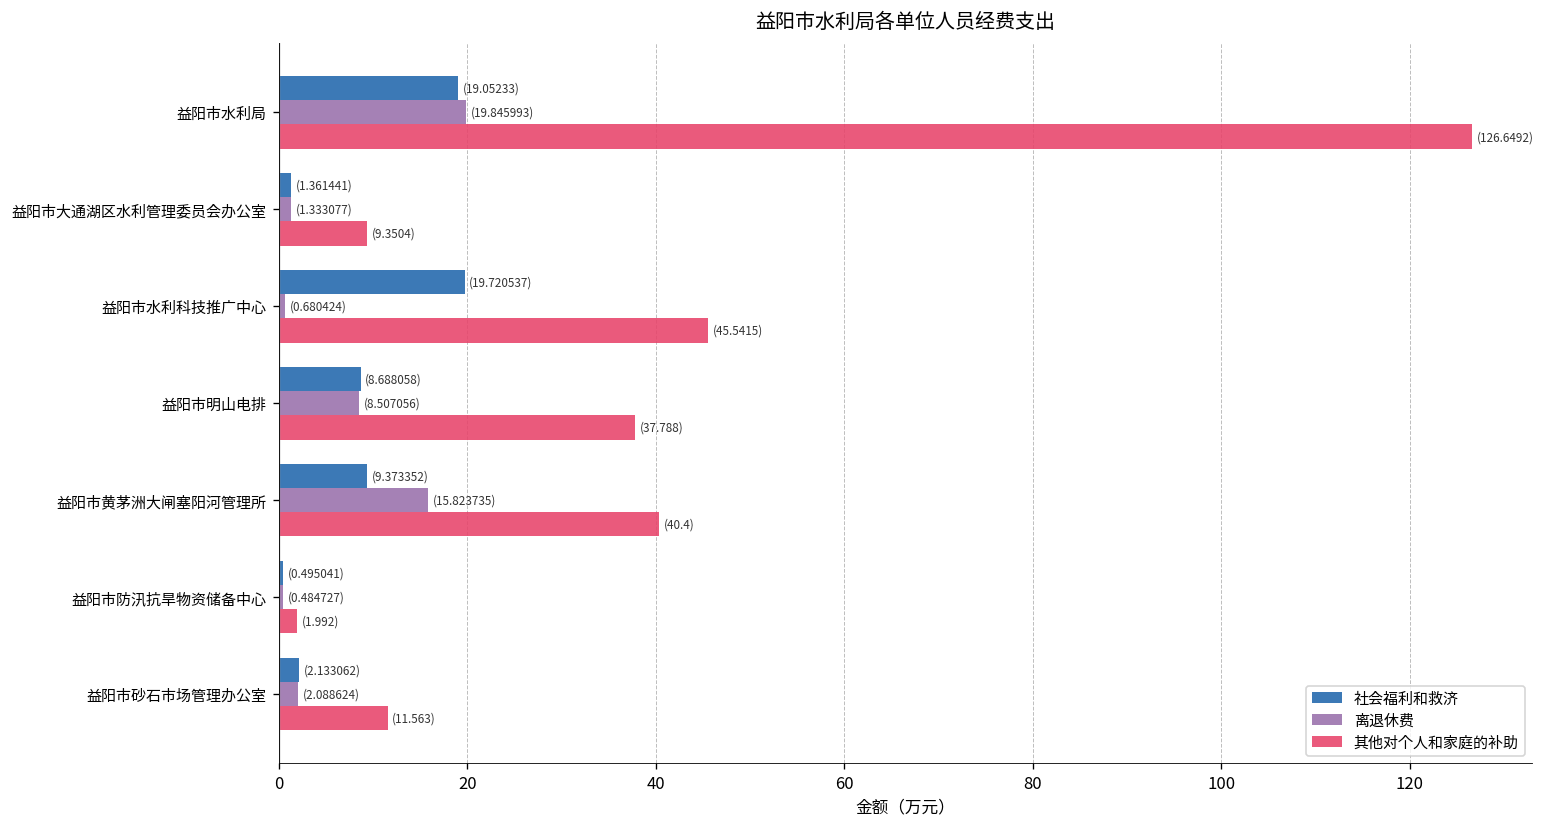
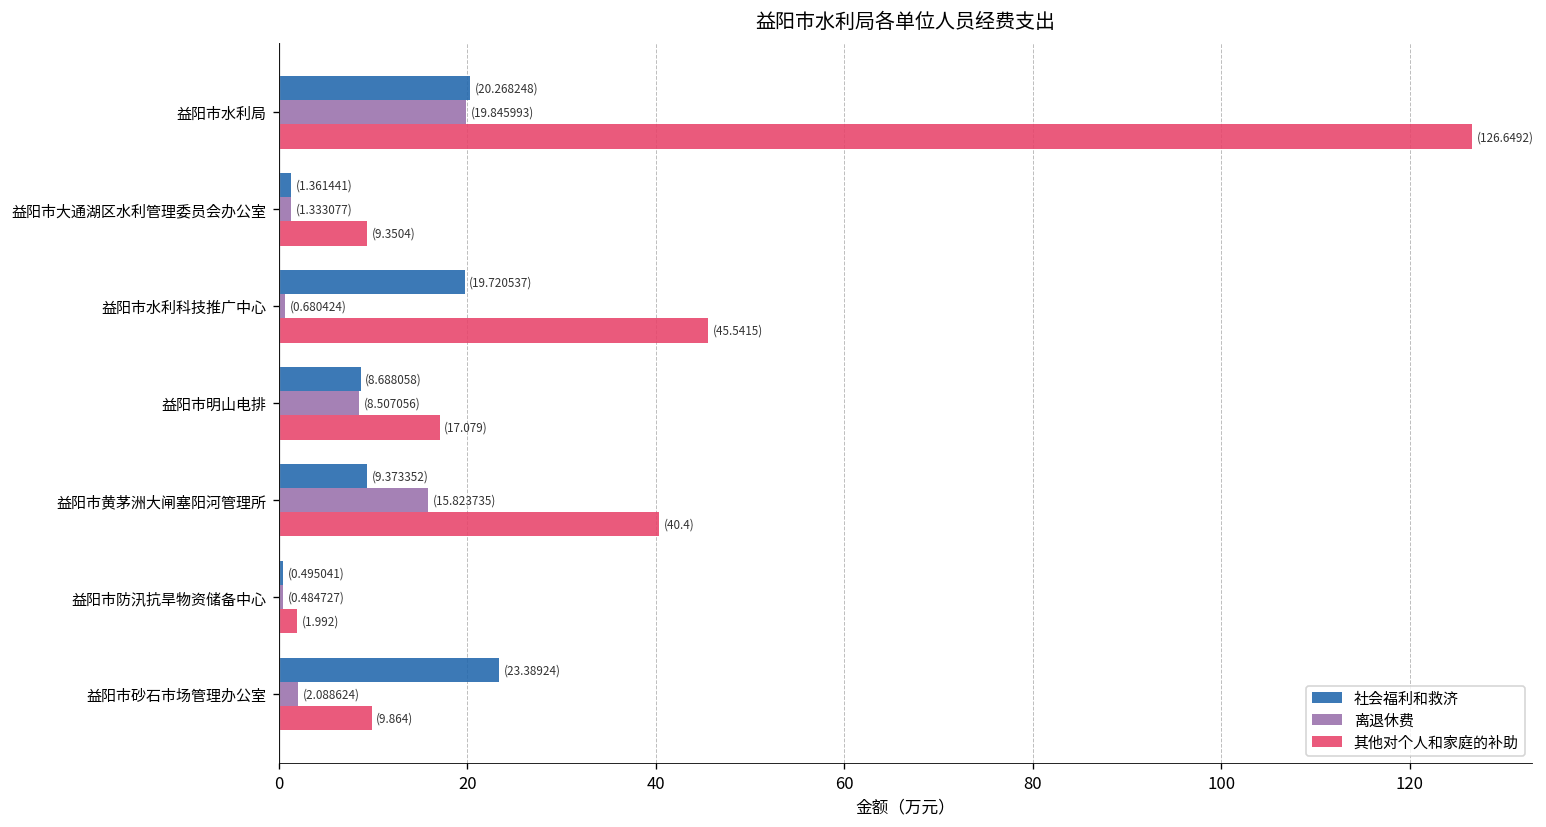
社会福利和救济, 益阳市水利局: (19.05233) -> (20.268248)
其他对个人和家庭的补助, 益阳市明山电排: (37.788) -> (17.079)
社会福利和救济, 益阳市砂石市场管理办公室: (2.133062) -> (23.38924)
其他对个人和家庭的补助, 益阳市砂石市场管理办公室: (11.563) -> (9.864)
